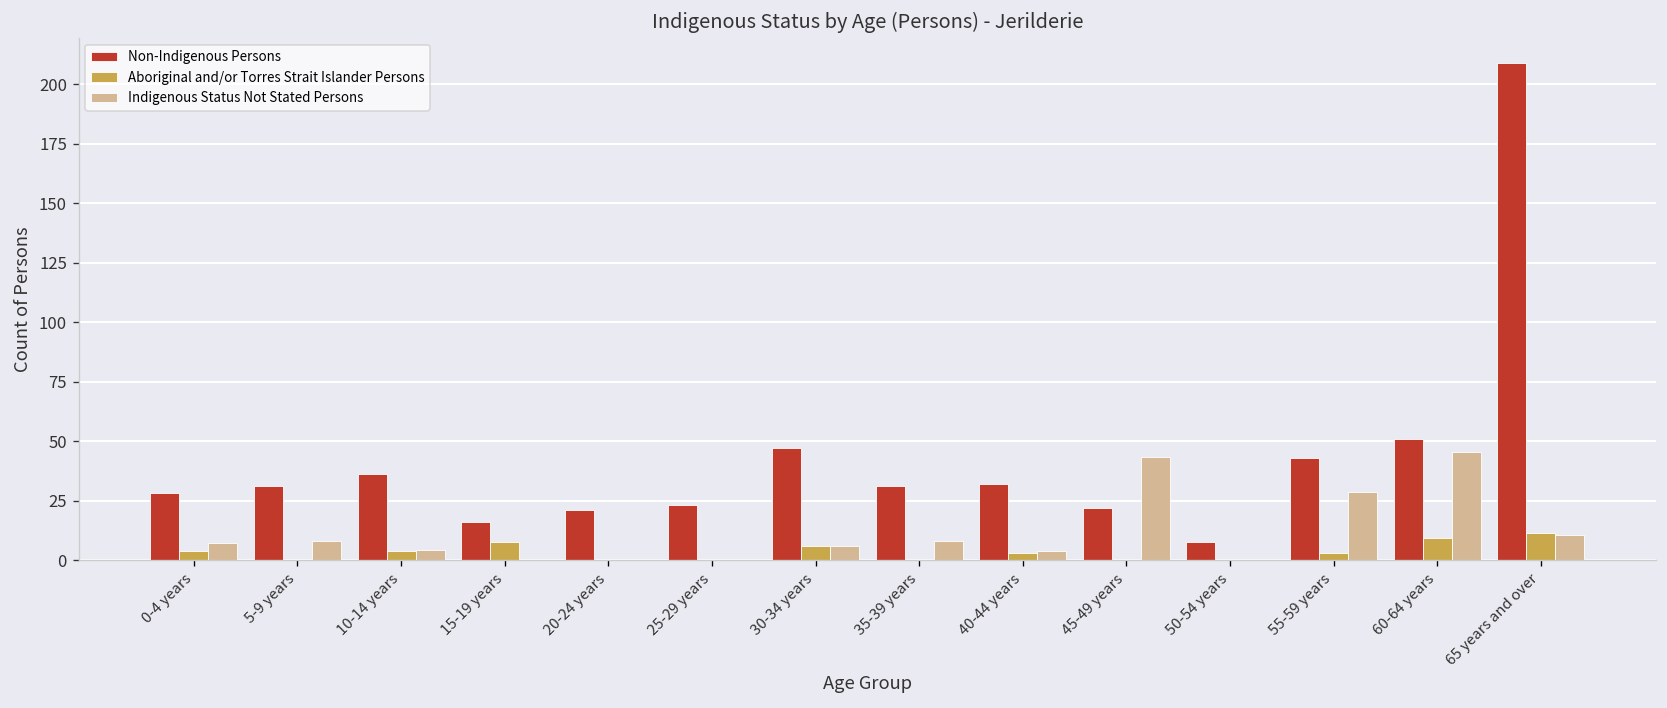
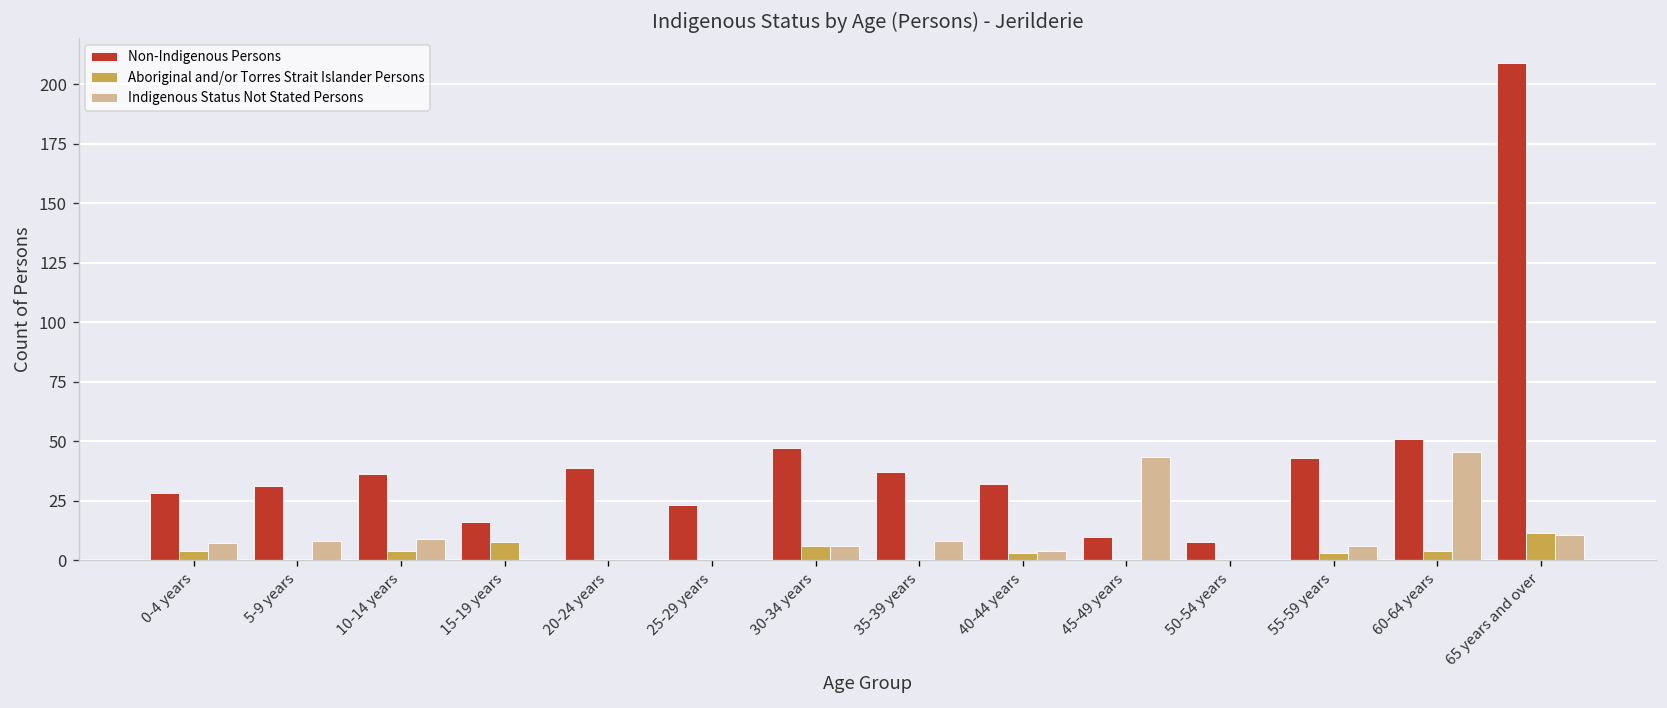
Indigenous Status Not Stated Persons, 10-14 years: 4 -> 9
Non-Indigenous Persons, 20-24 years: 21 -> 39
Non-Indigenous Persons, 35-39 years: 31 -> 37
Non-Indigenous Persons, 45-49 years: 22 -> 10
Indigenous Status Not Stated Persons, 55-59 years: 29 -> 6
Aboriginal and/or Torres Strait Islander Persons, 60-64 years: 9 -> 4
